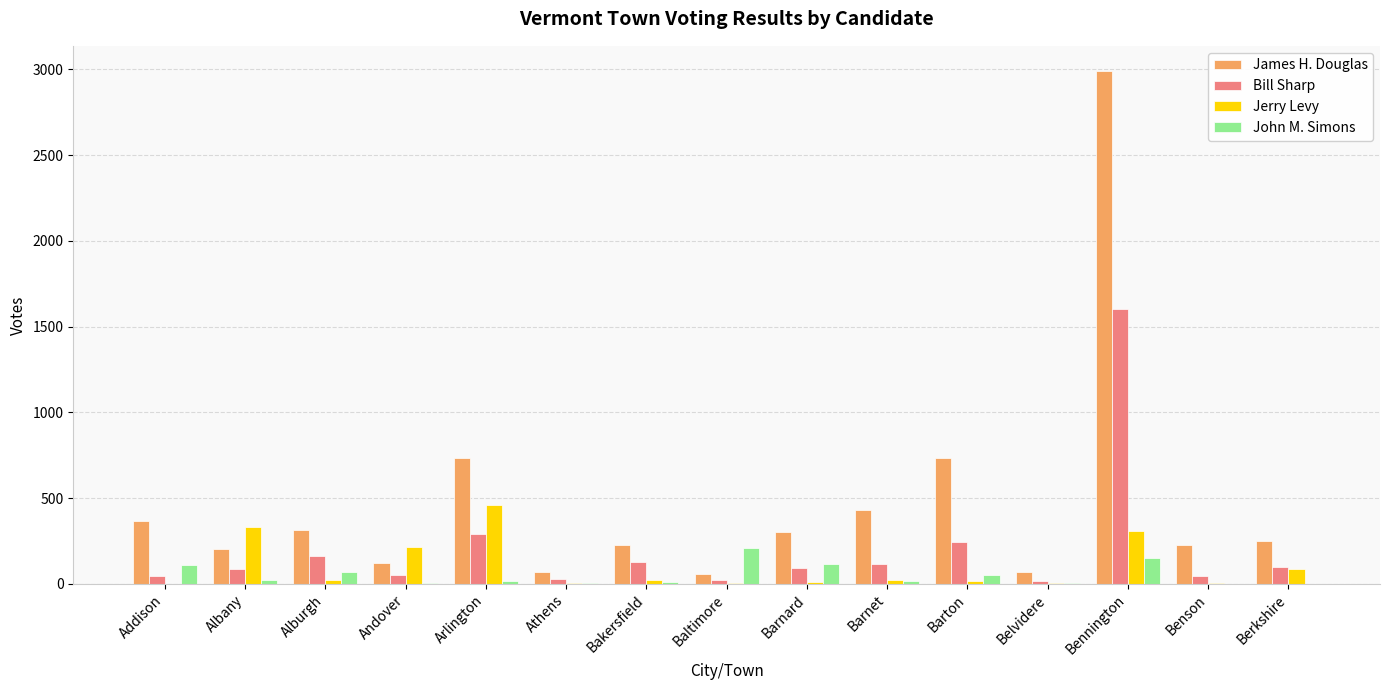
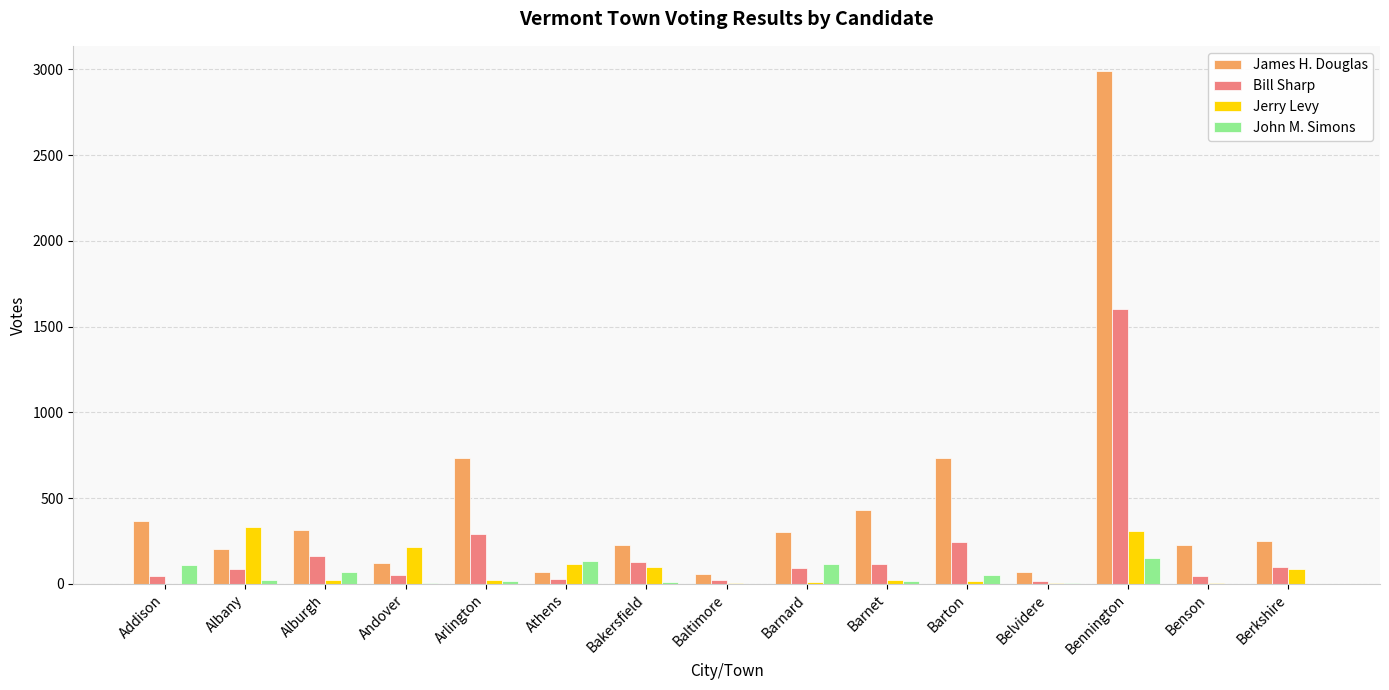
Jerry Levy, Arlington: 460 -> 20
Jerry Levy, Athens: 0 -> 120
John M. Simons, Athens: 0 -> 130
Jerry Levy, Bakersfield: 20 -> 100
John M. Simons, Baltimore: 210 -> 0
